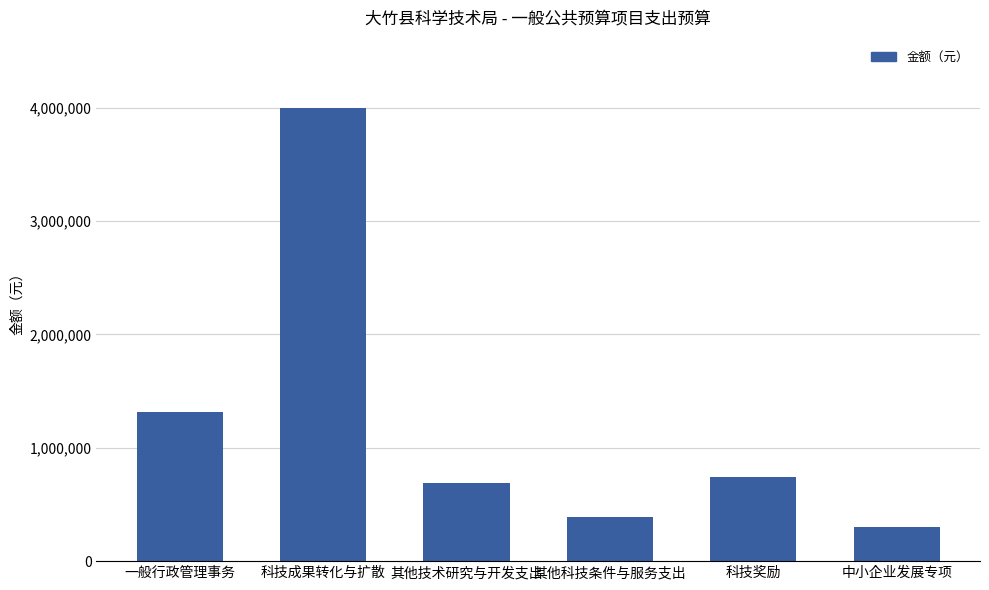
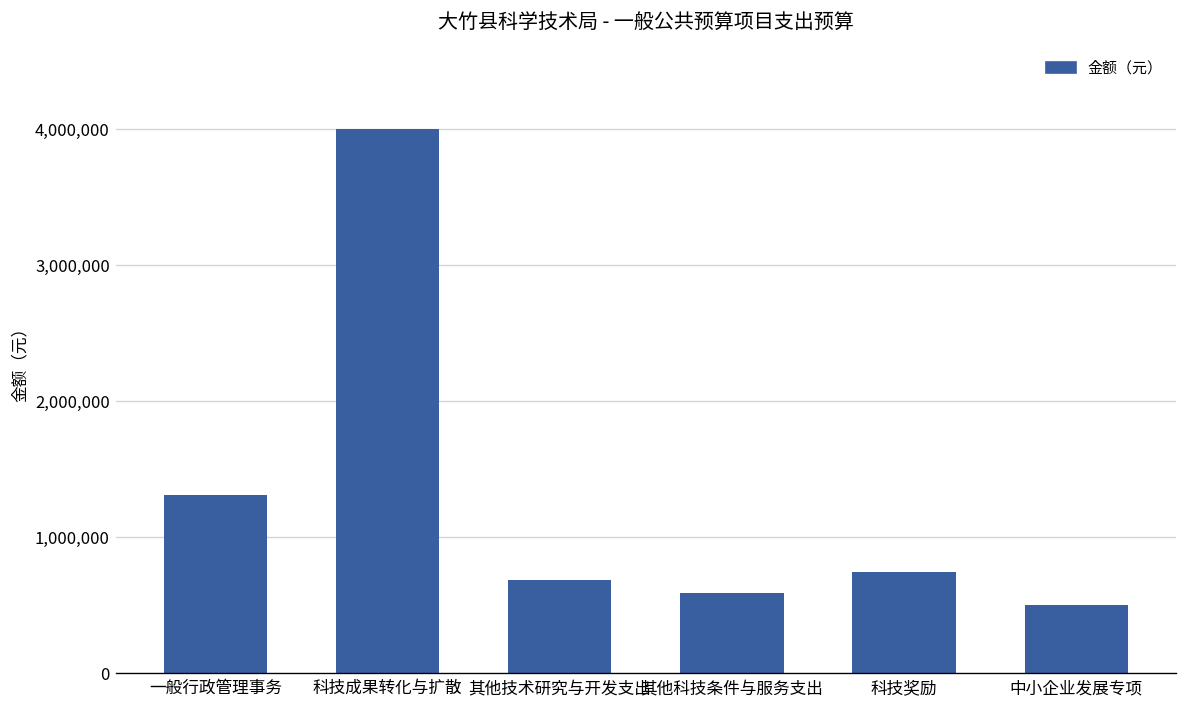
其他科技条件与服务支出: 390,000 -> 590,000
中小企业发展专项: 300,000 -> 500,000
